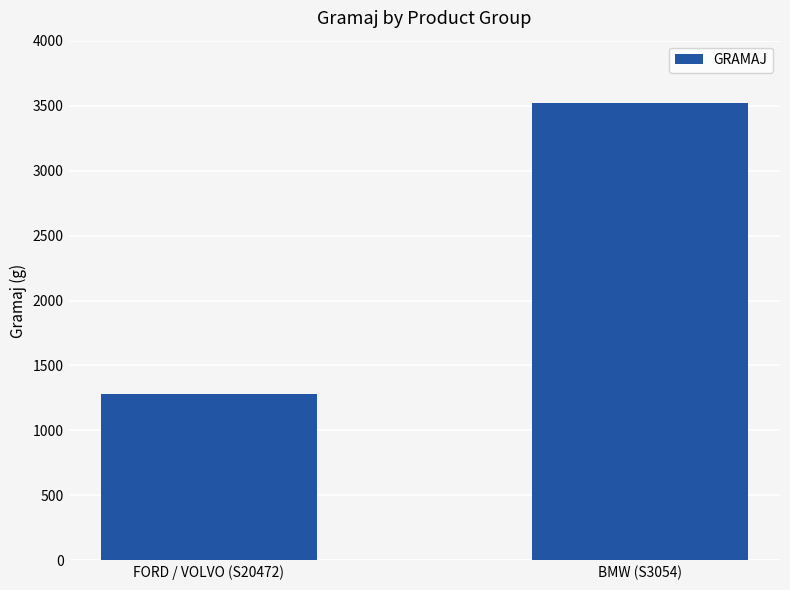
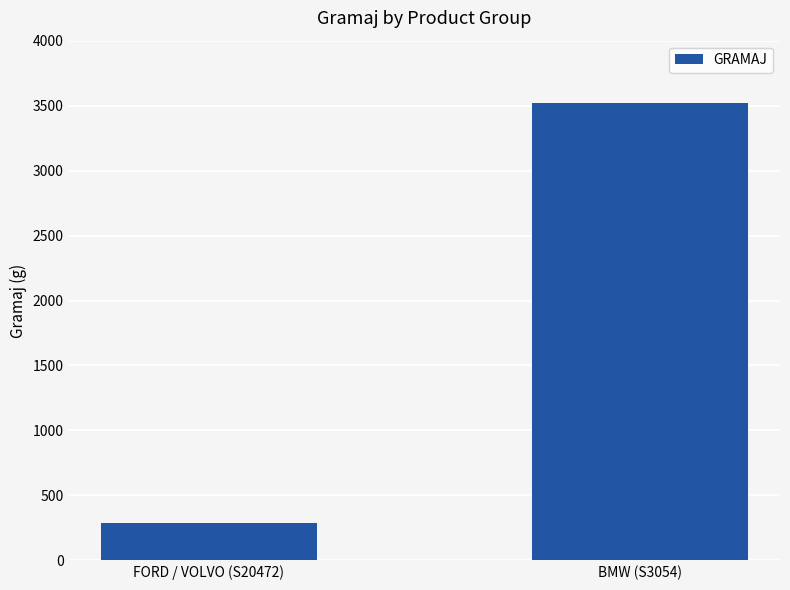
FORD / VOLVO (S20472): 1280 -> 290
